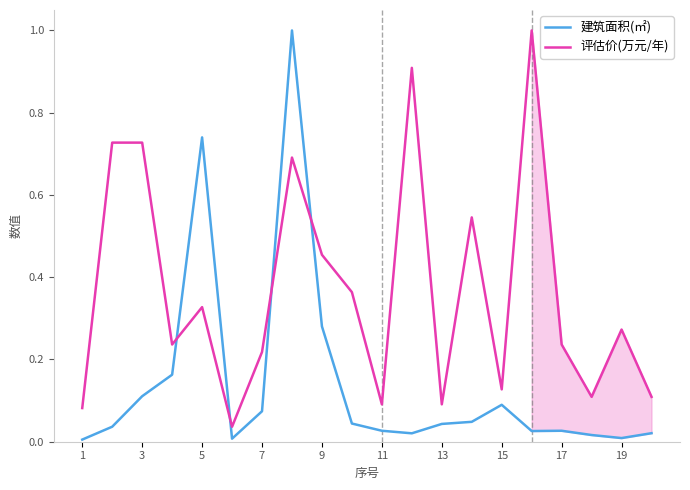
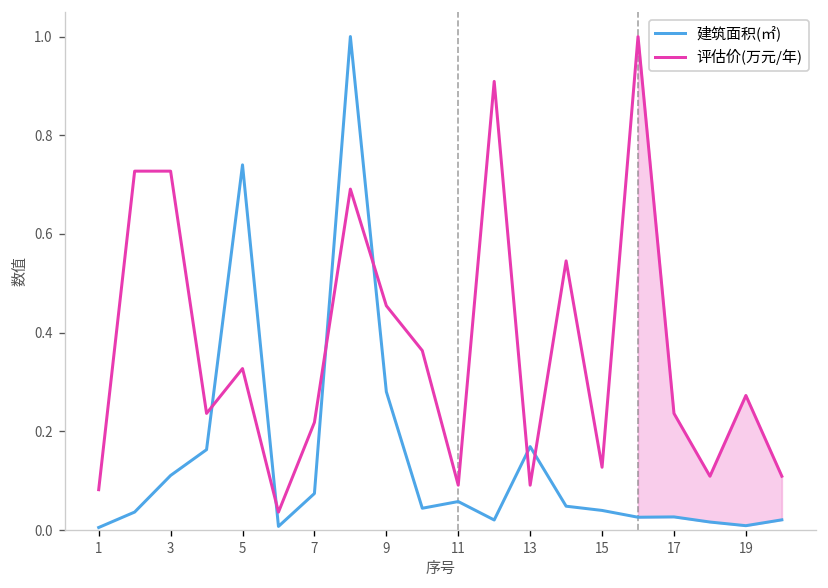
建筑面积(㎡), 11: 0.03 -> 0.06
建筑面积(㎡), 13: 0.04 -> 0.17
建筑面积(㎡), 15: 0.09 -> 0.04
